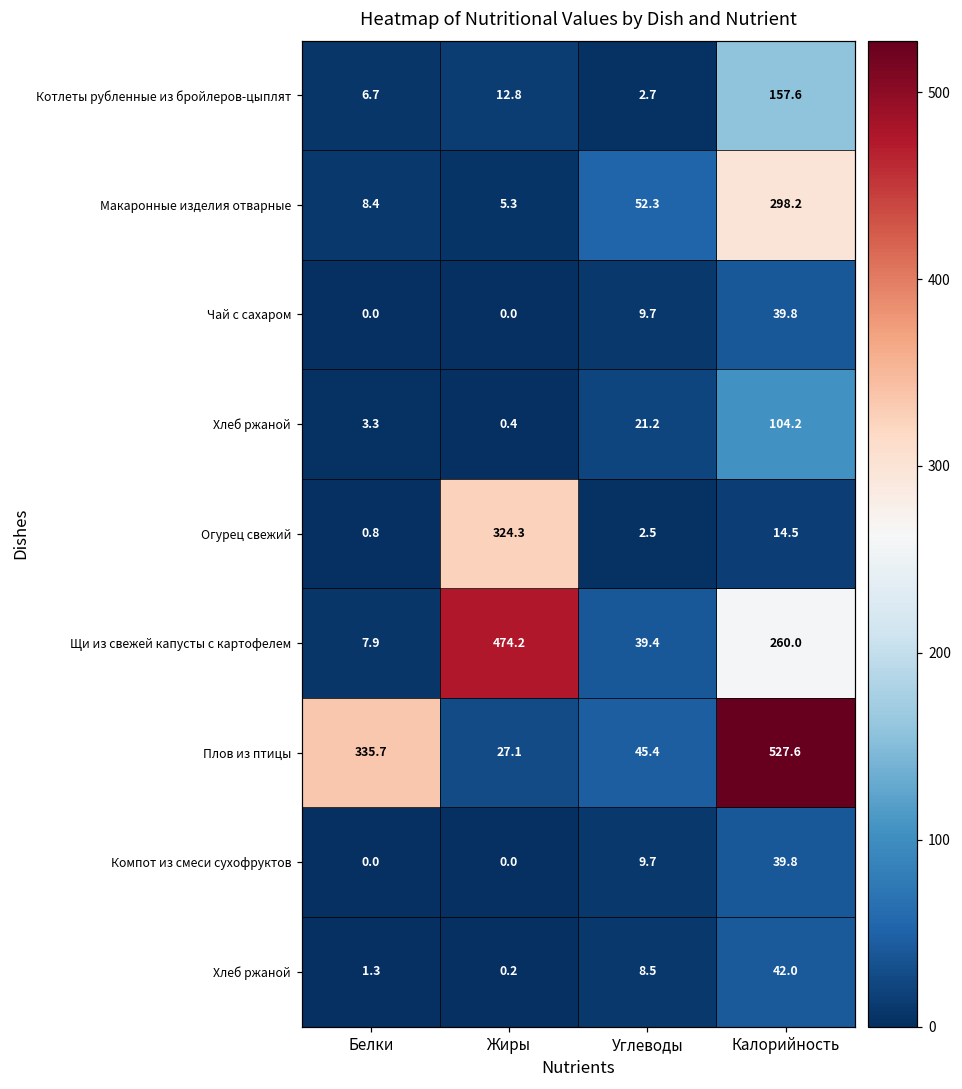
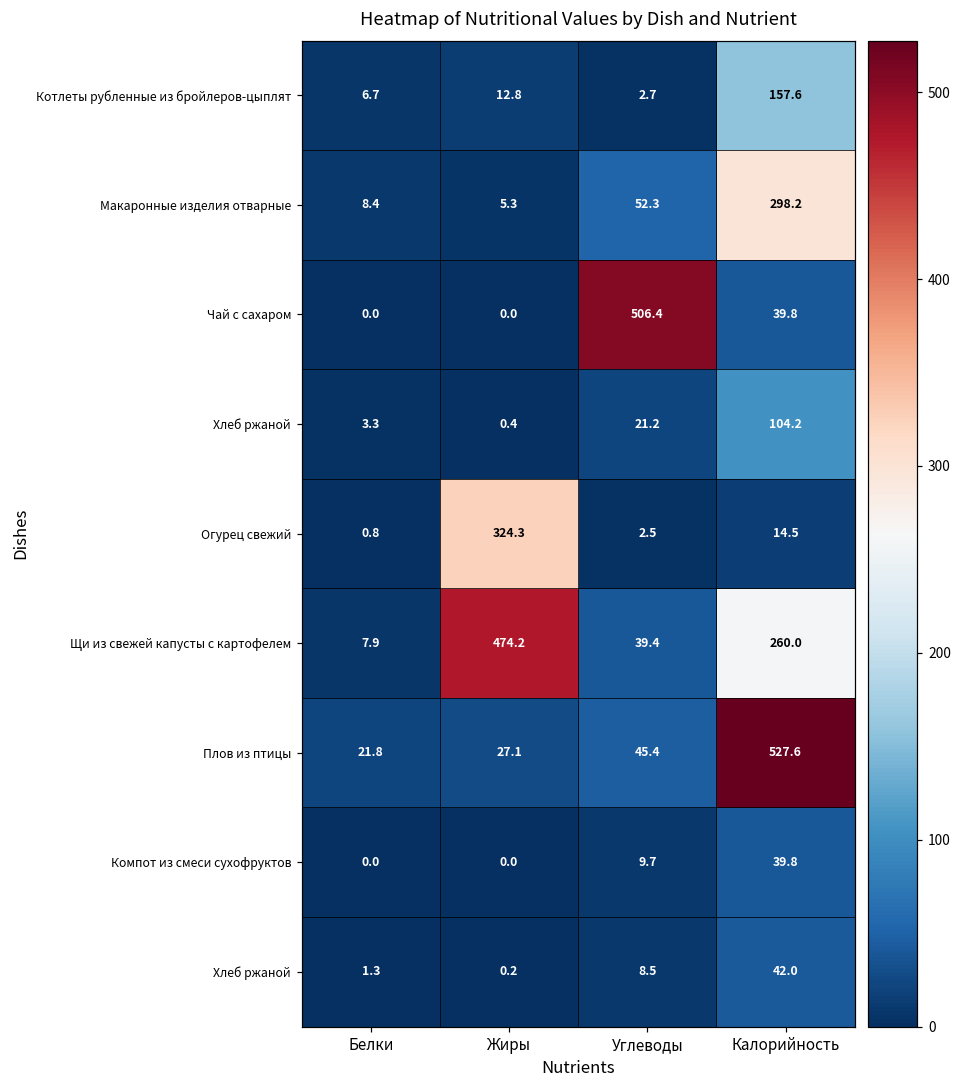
Чай с сахаром, Углеводы: 9.7 -> 506.4
Плов из птицы, Белки: 335.7 -> 21.8
